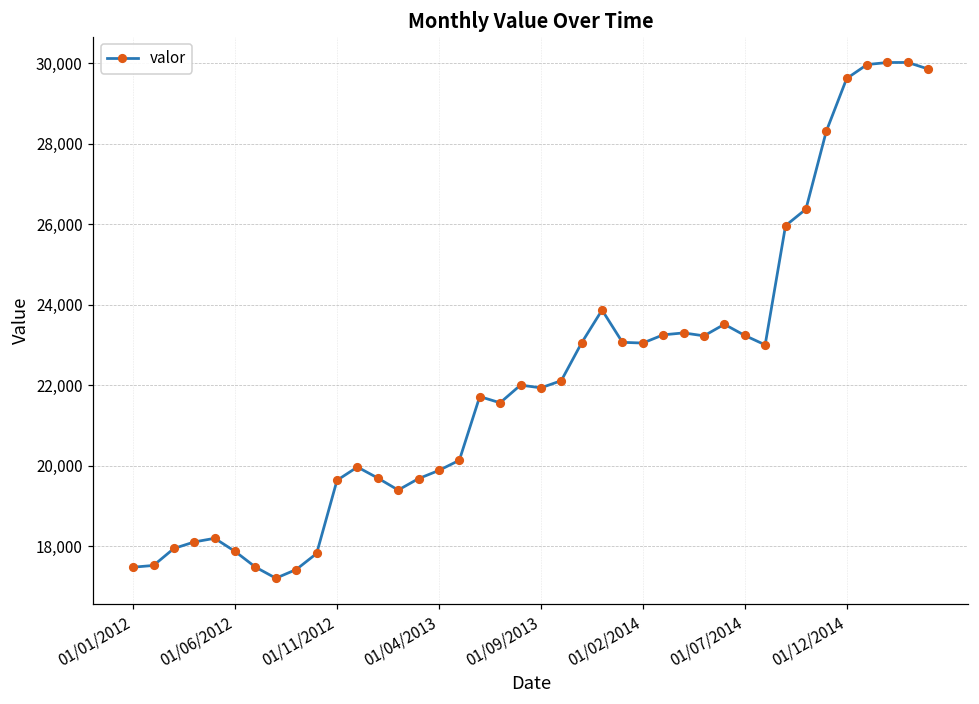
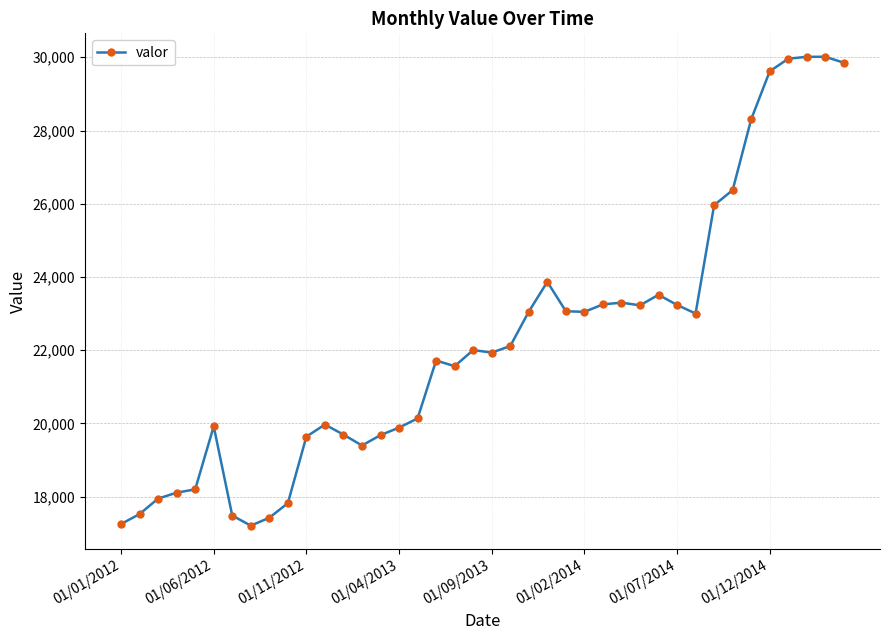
01/01/2012: 17,500 -> 17,300
01/06/2012: 17,900 -> 19,900
